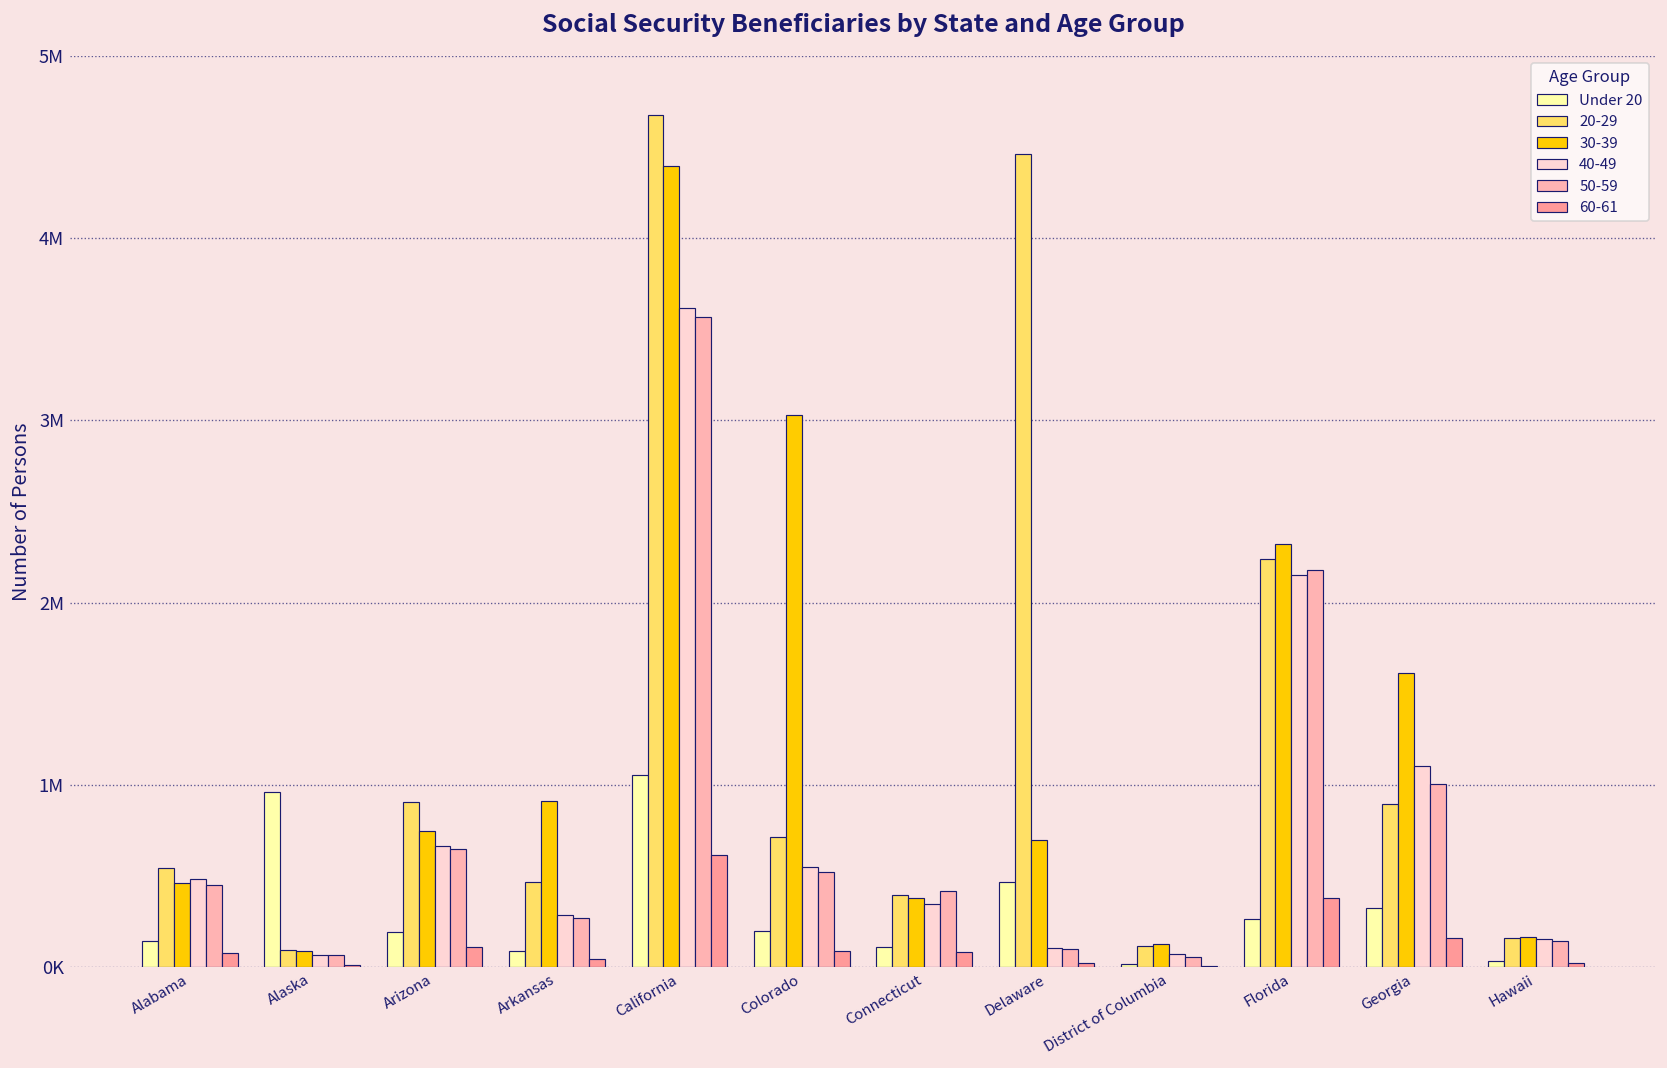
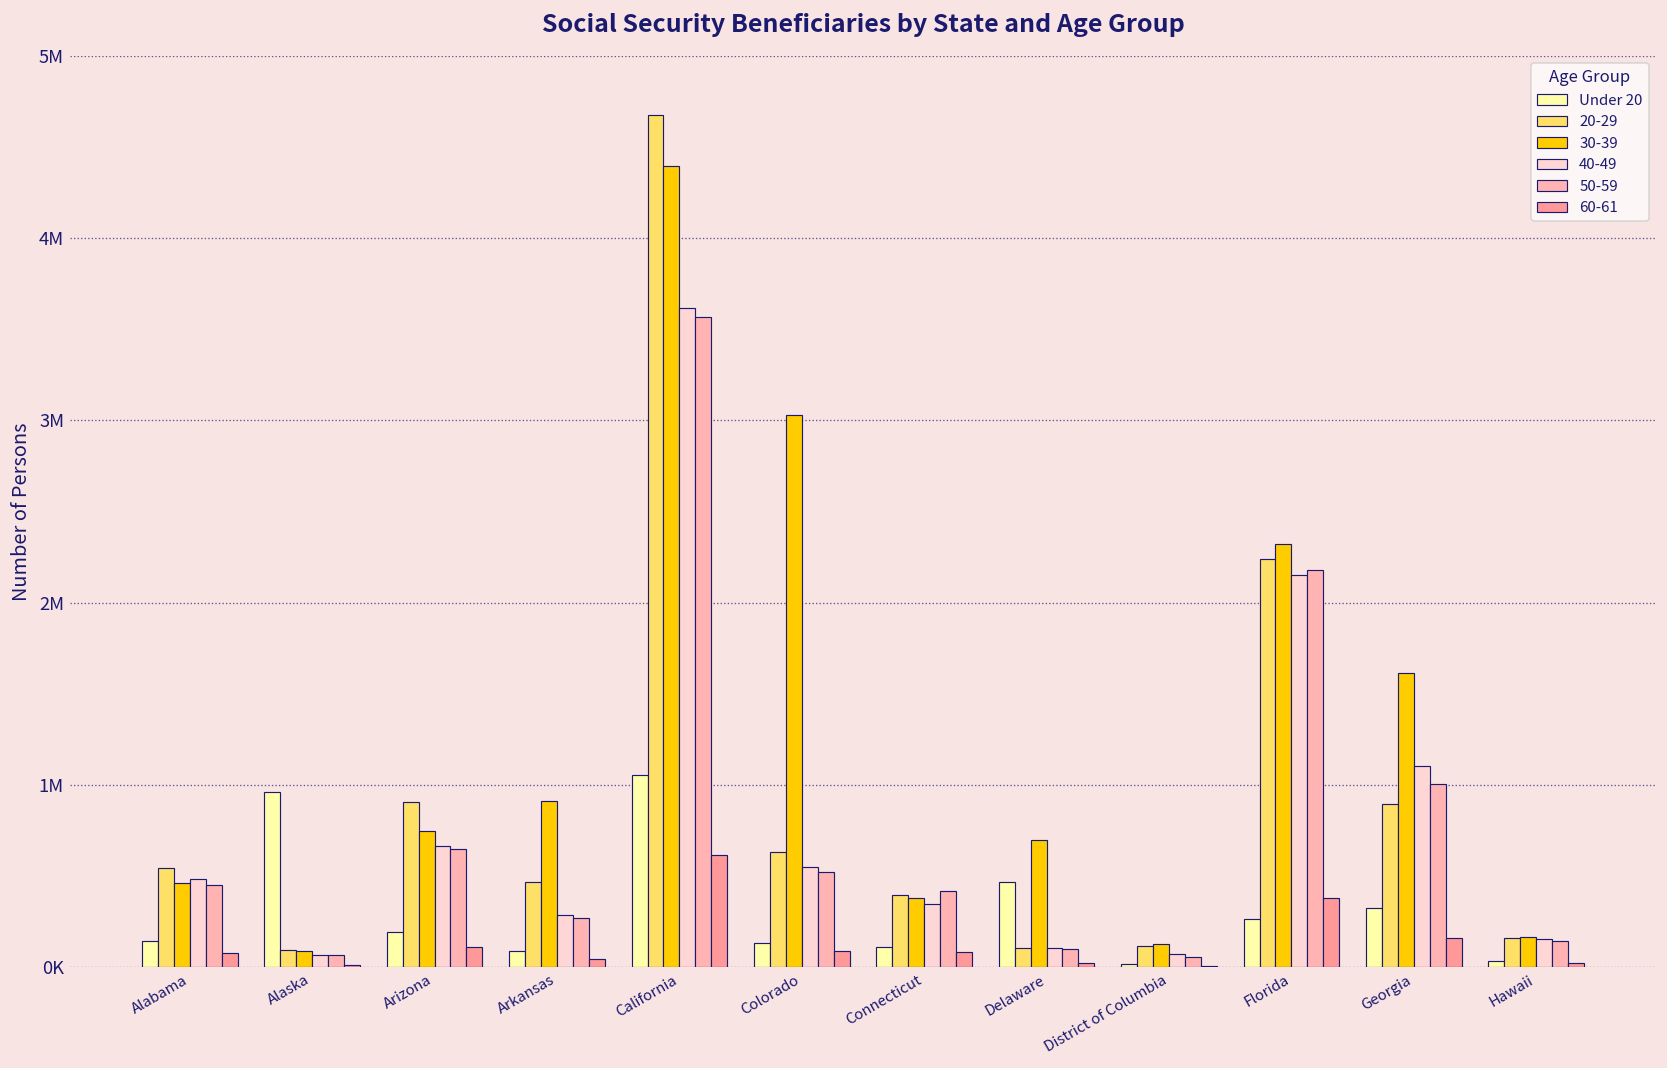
Under 20, Colorado: 200000 -> 140000
20-29, Colorado: 710000 -> 630000
20-29, Delaware: 4460000 -> 110000
